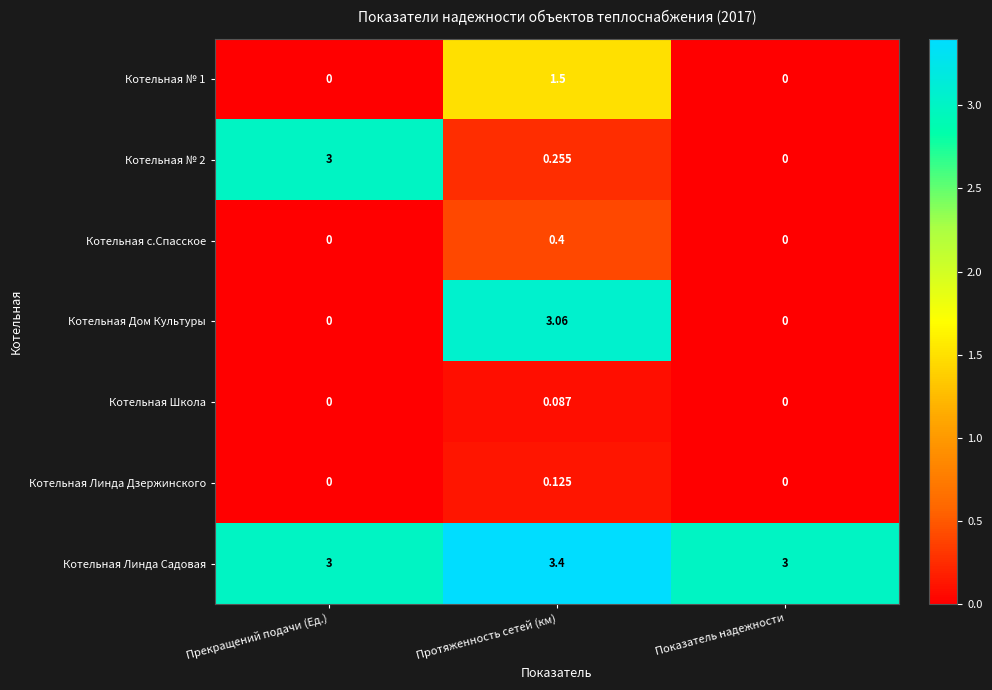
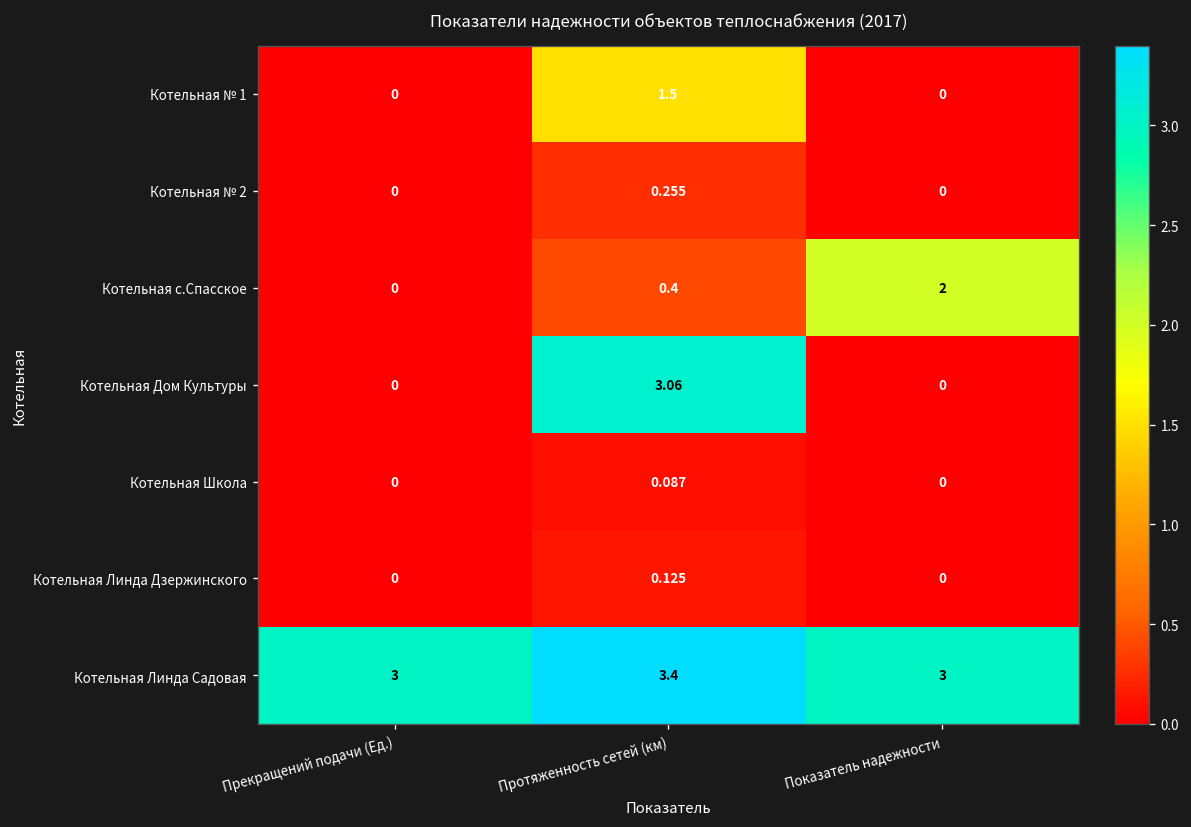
Котельная № 2, Прекращений подачи (Ед.): 3 -> 0
Котельная с.Спасское, Показатель надежности: 0 -> 2
